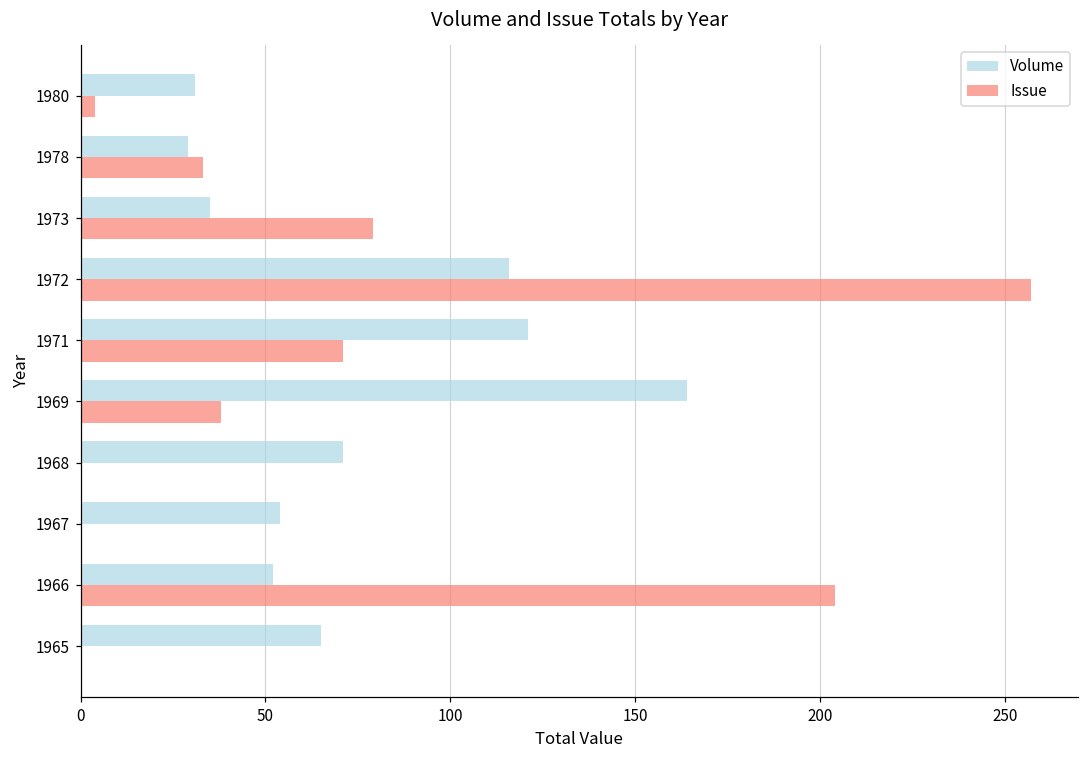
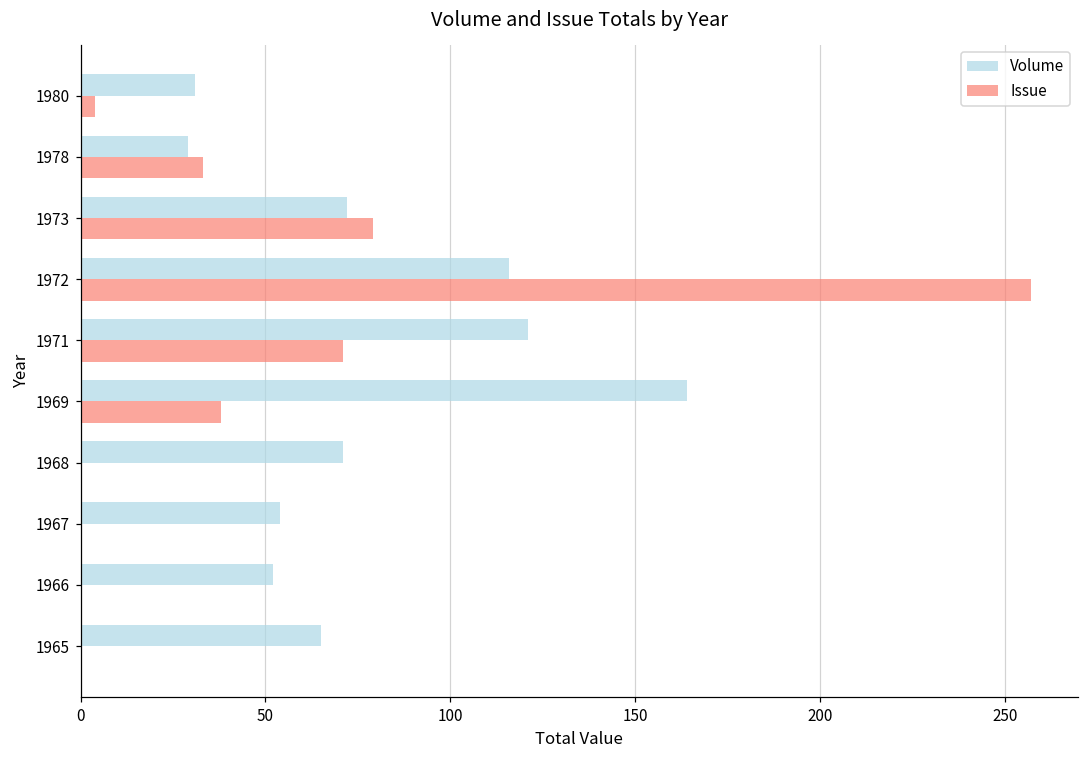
Volume, 1973: 35 -> 72
Issue, 1966: 204 -> 0
